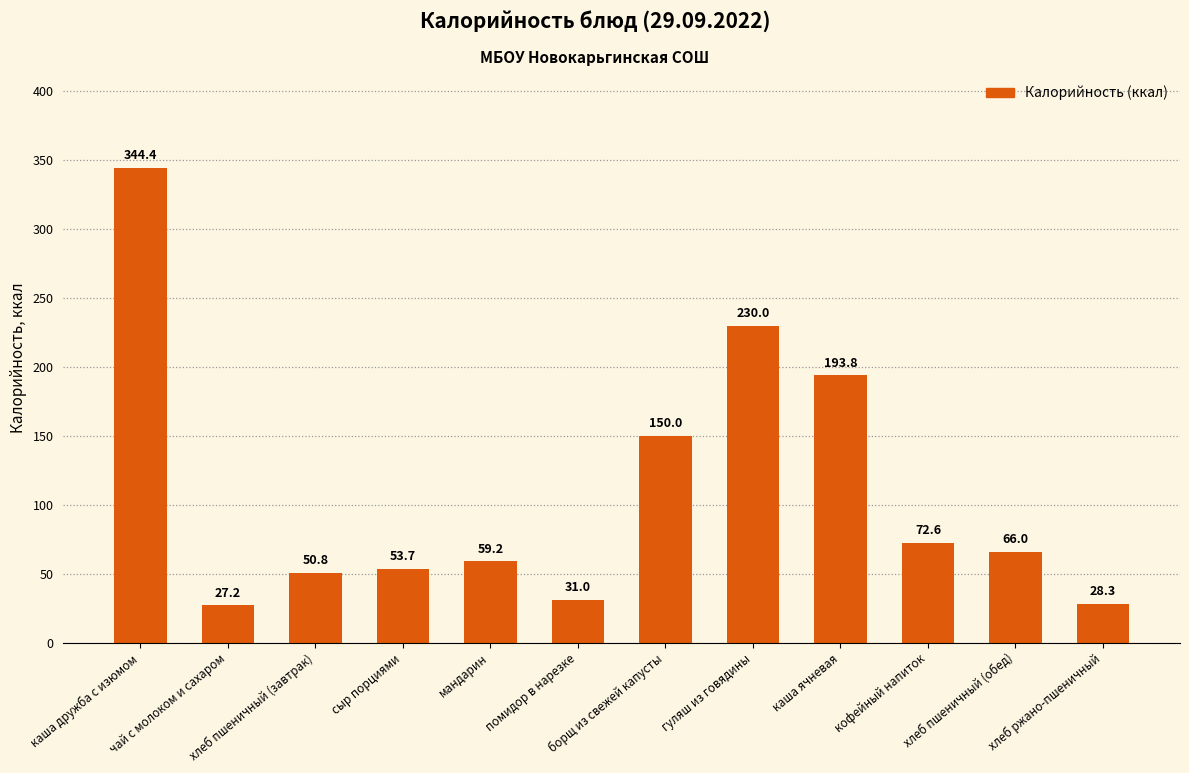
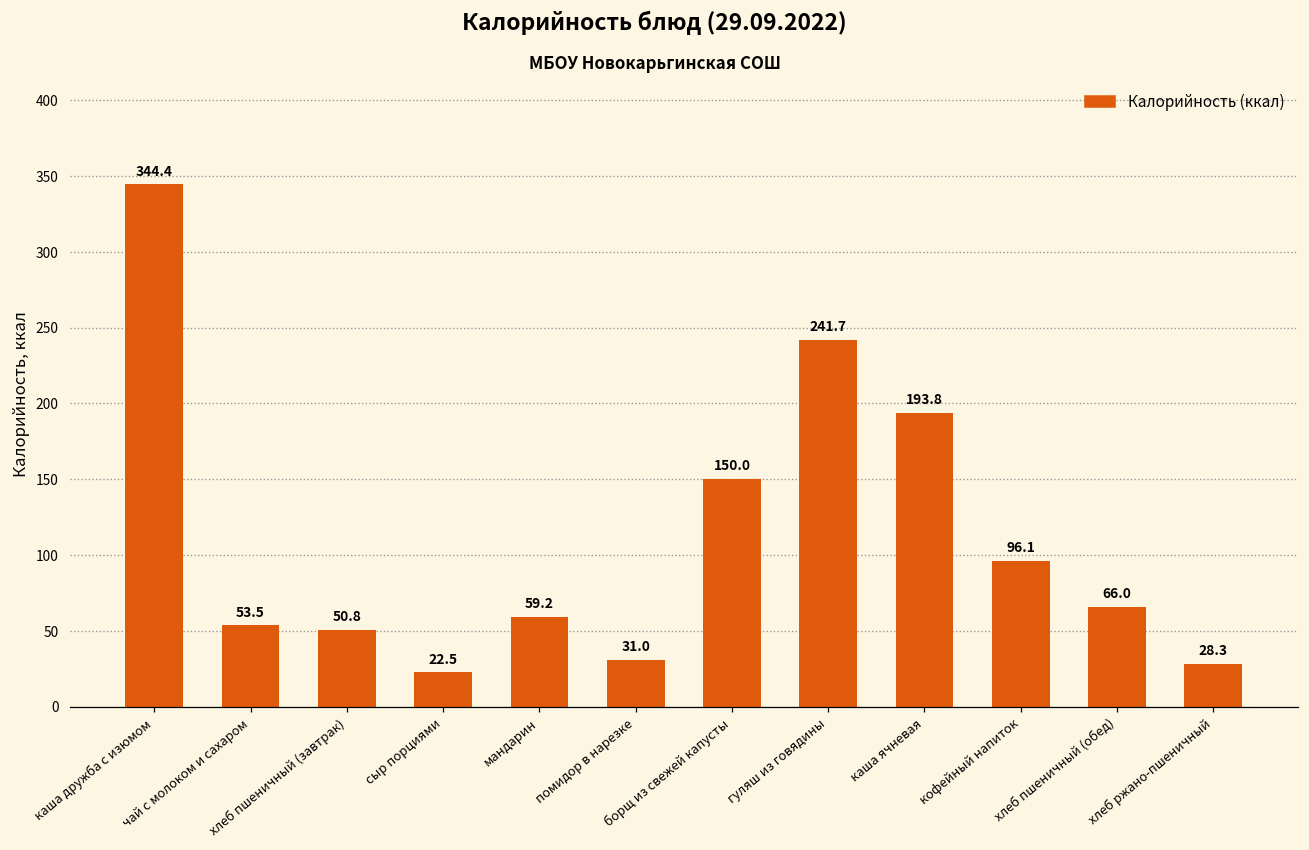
чай с молоком и сахаром: 27.2 -> 53.5
сыр порциями: 53.7 -> 22.5
гуляш из говядины: 230.0 -> 241.7
кофейный напиток: 72.6 -> 96.1
